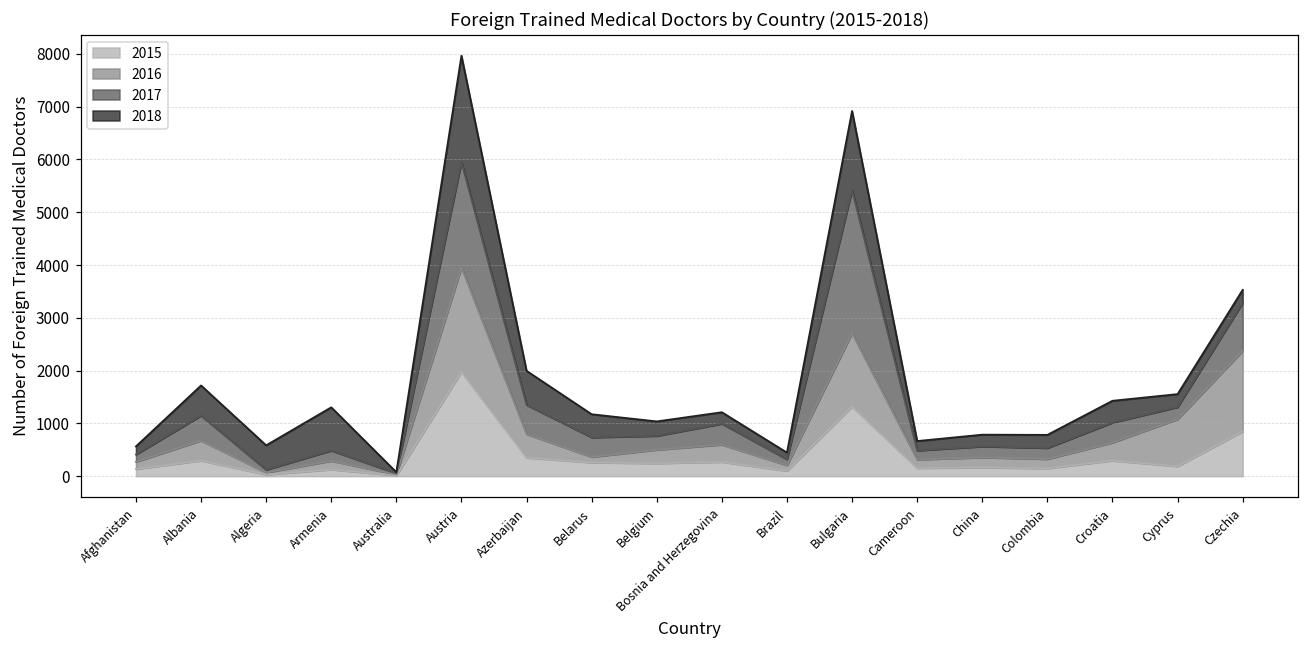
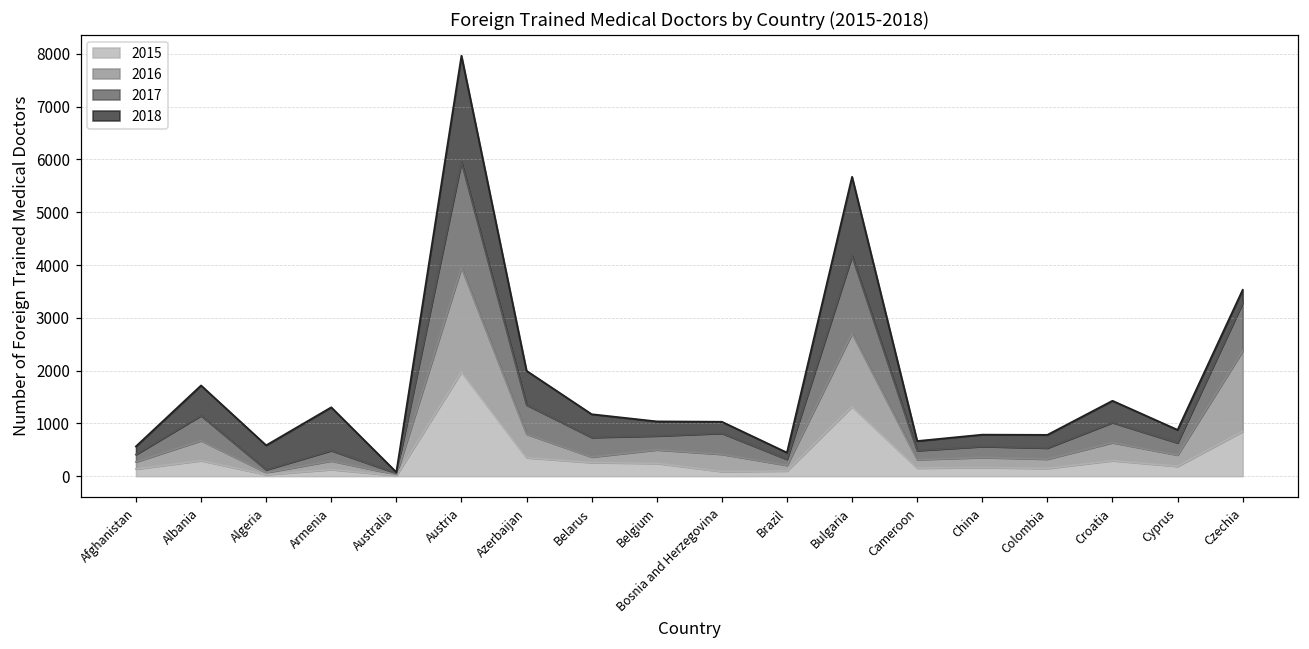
2015, Bosnia and Herzegovina: 300 -> 100
2017, Bulgaria: 2700 -> 1500
2016, Cyprus: 900 -> 200
